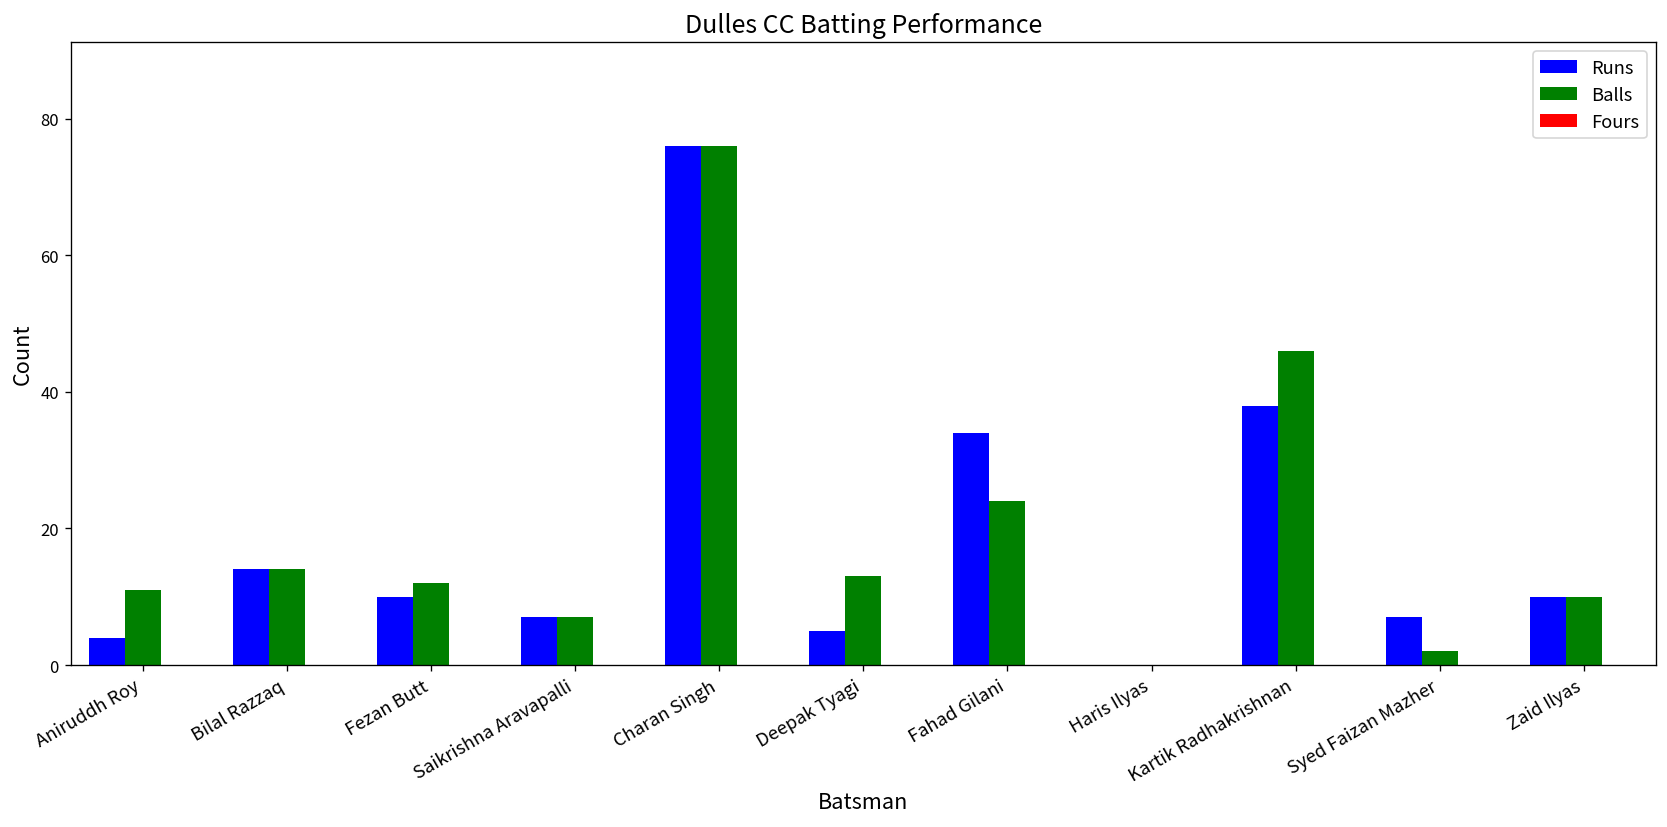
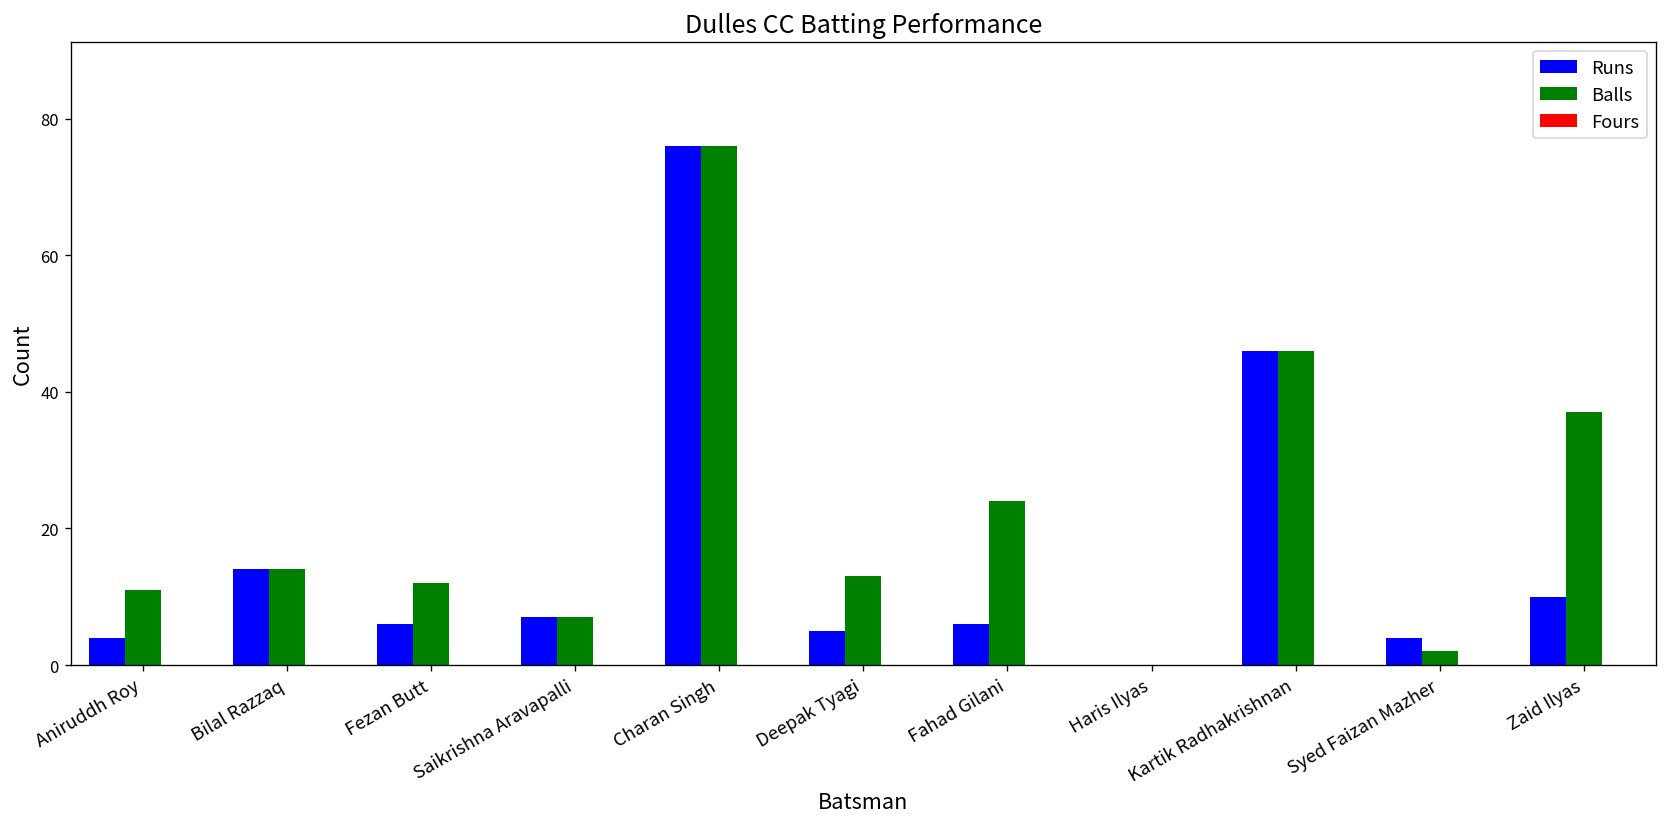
Runs, Fezan Butt: 10 -> 6
Runs, Fahad Gilani: 34 -> 6
Runs, Kartik Radhakrishnan: 38 -> 46
Runs, Syed Faizan Mazher: 7 -> 4
Balls, Zaid Ilyas: 10 -> 37
